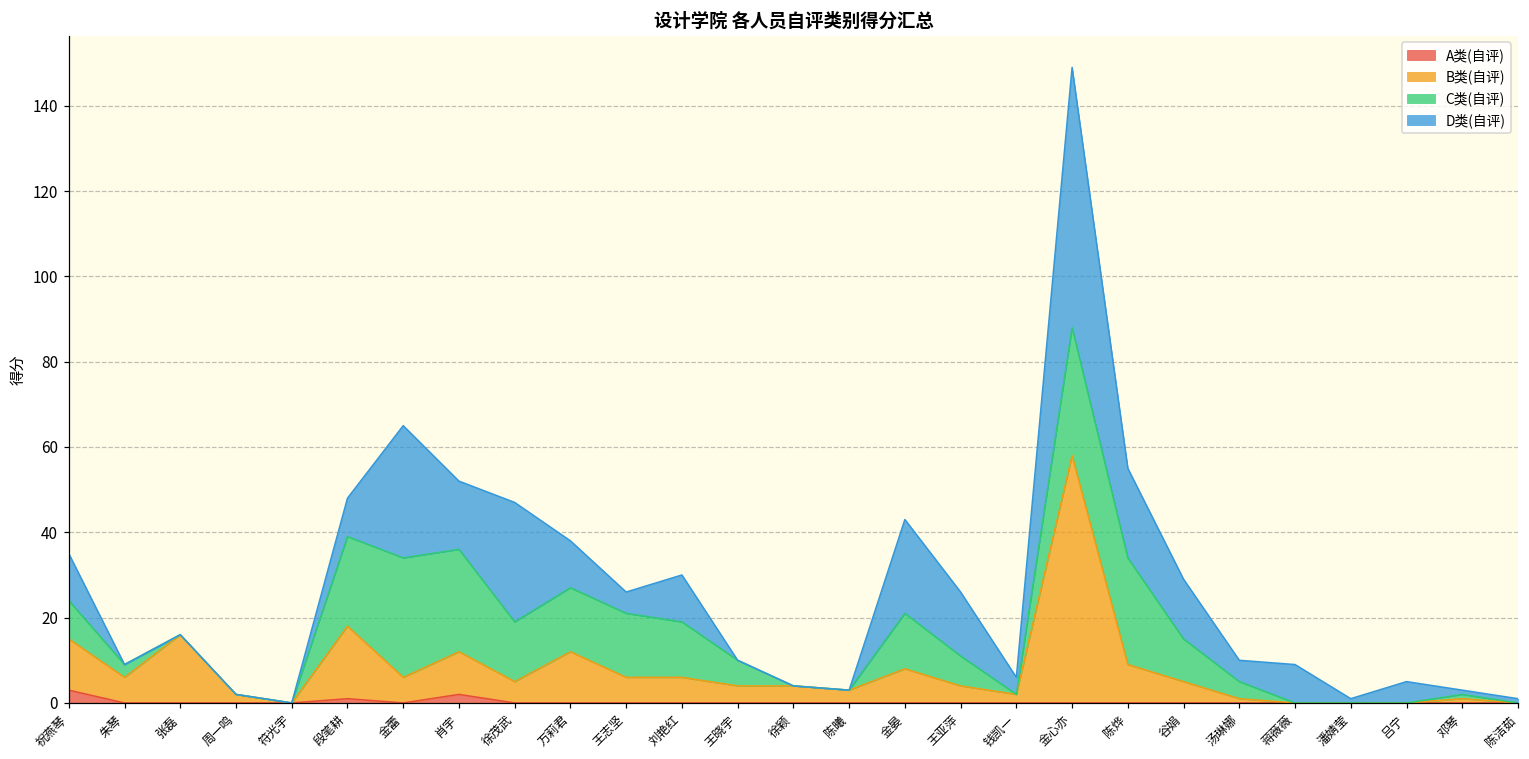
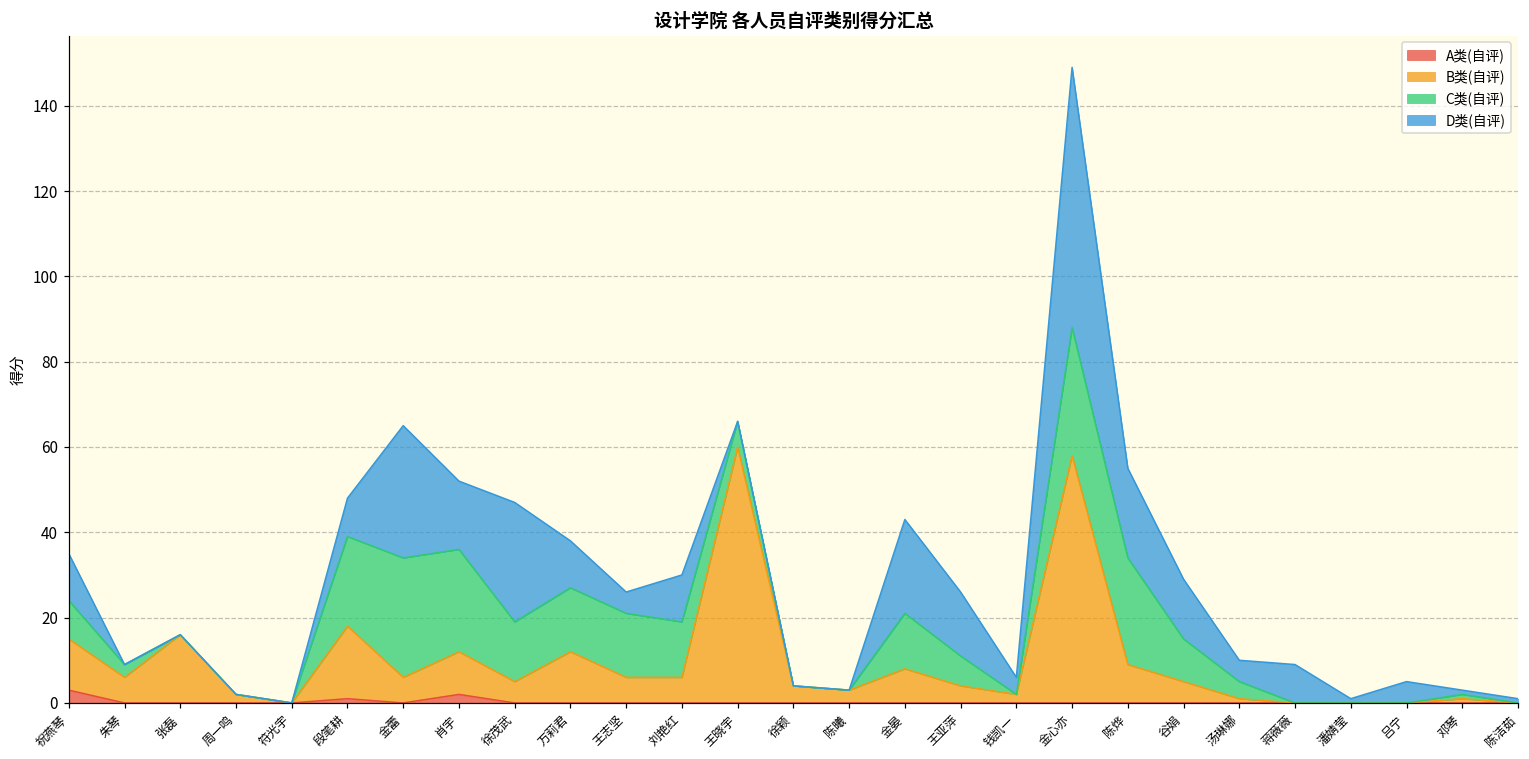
B类(自评), 王晓宇: 4 -> 60
